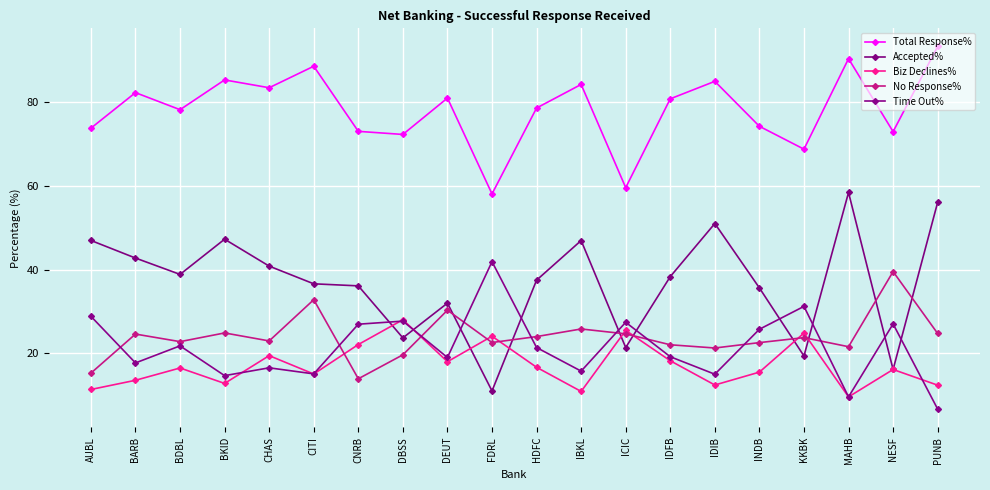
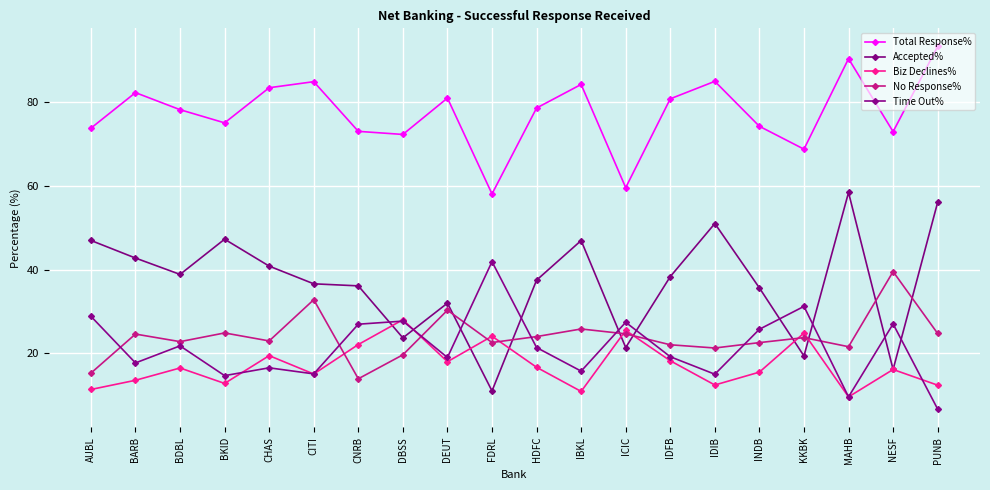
Total Response%, BKID: 85 -> 75
Total Response%, CITI: 89 -> 85
